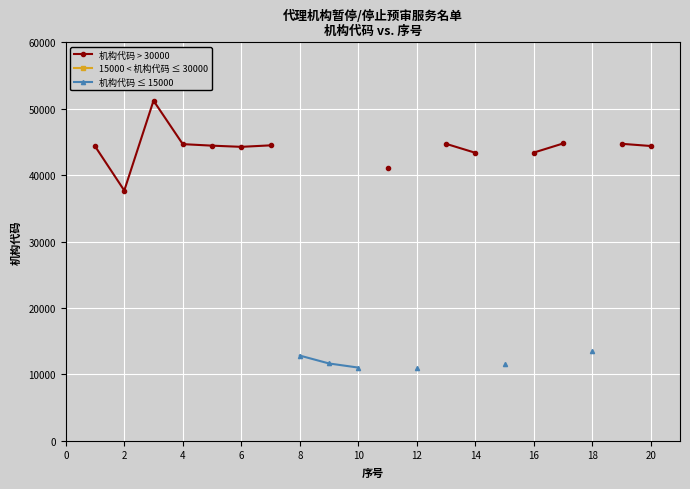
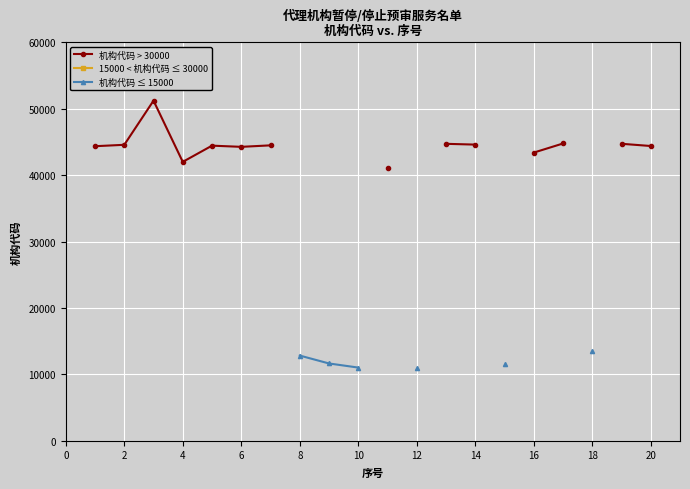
机构代码 > 30000, 2: 38000 -> 45000
机构代码 > 30000, 4: 45000 -> 42000
机构代码 > 30000, 14: 43000 -> 45000
